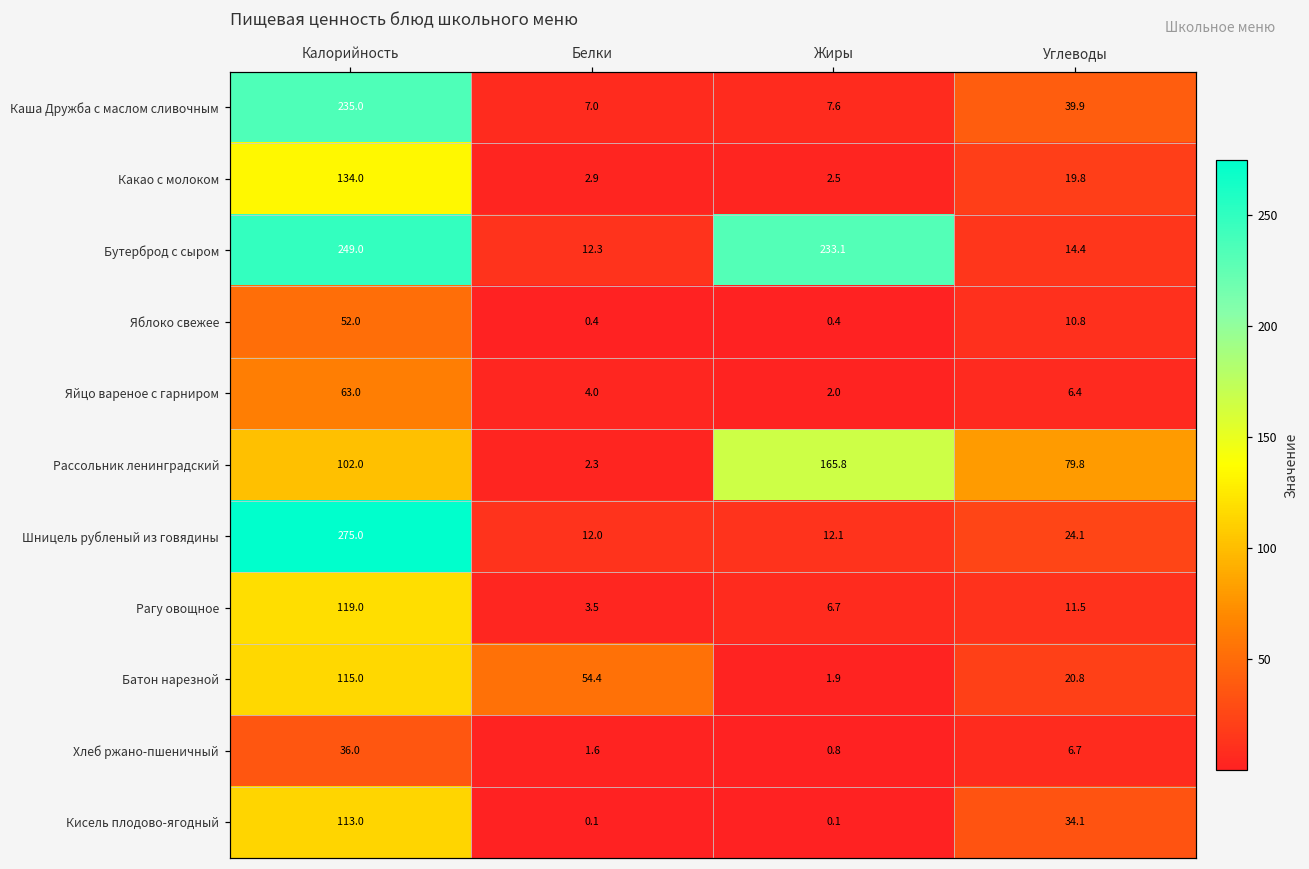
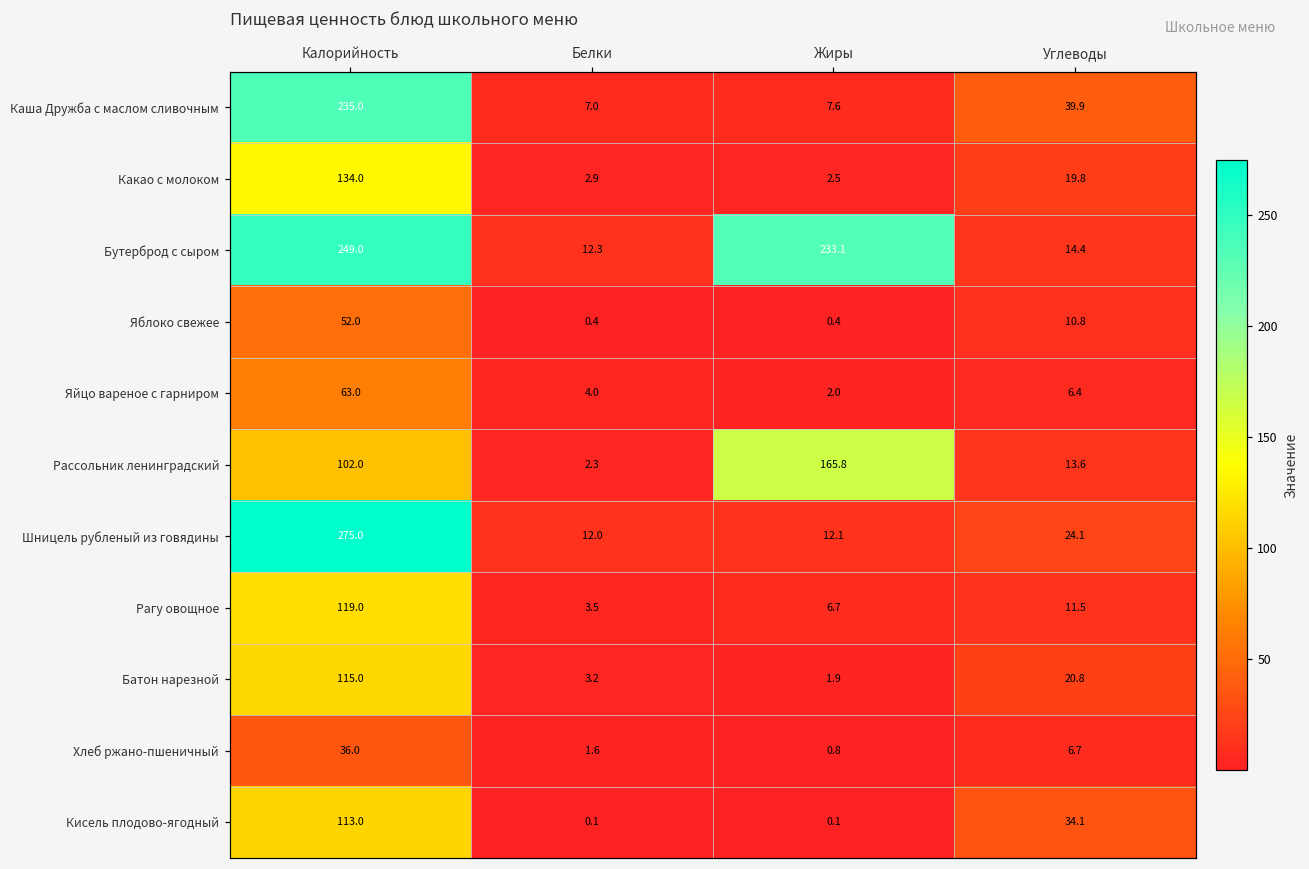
Рассольник ленинградский, Углеводы: 79.8 -> 13.6
Батон нарезной, Белки: 54.4 -> 3.2
